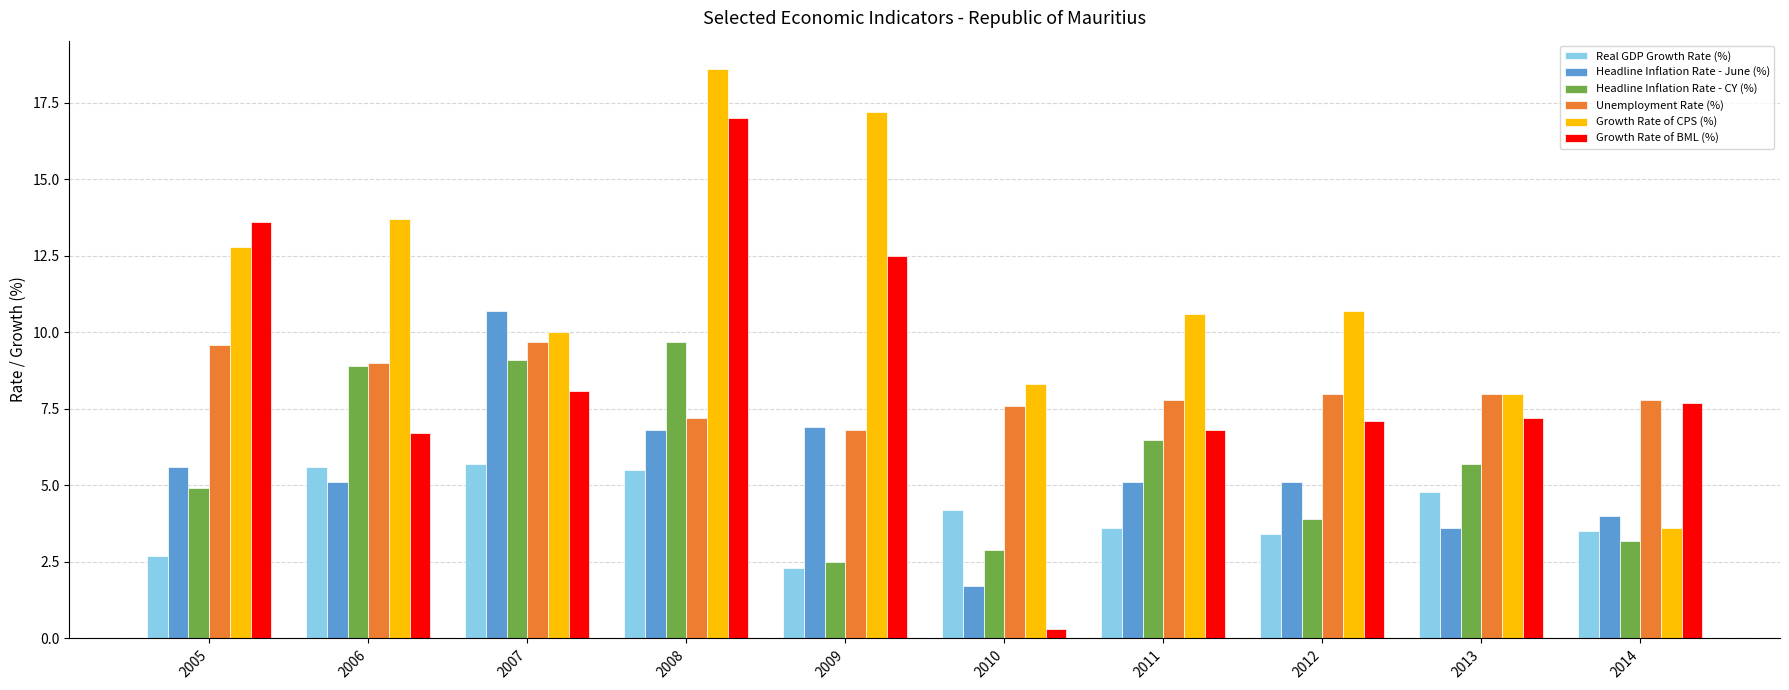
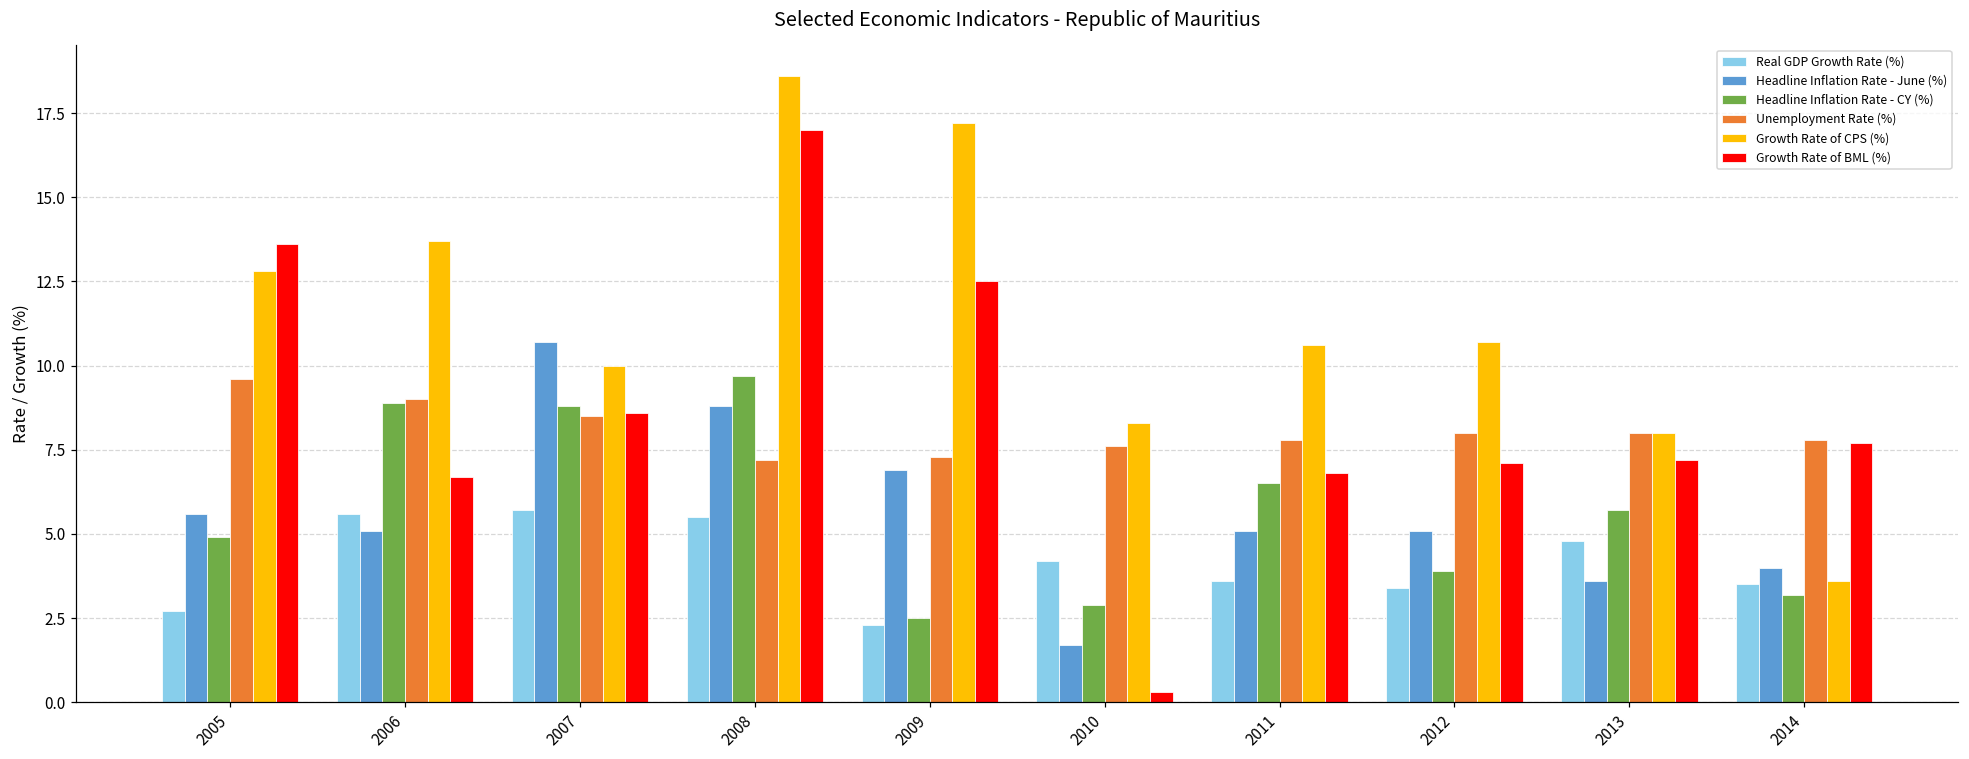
Headline Inflation Rate - CY (%), 2007: 9.1 -> 8.8
Unemployment Rate (%), 2007: 9.7 -> 8.5
Growth Rate of BML (%), 2007: 8.1 -> 8.6
Headline Inflation Rate - June (%), 2008: 6.8 -> 8.8
Unemployment Rate (%), 2009: 6.8 -> 7.3
